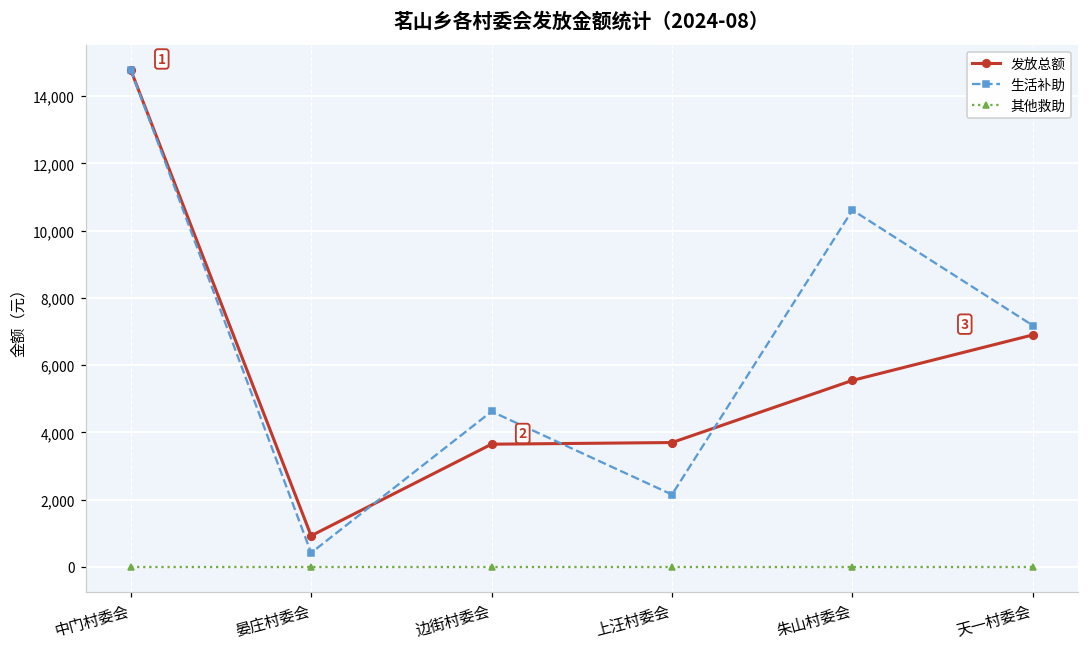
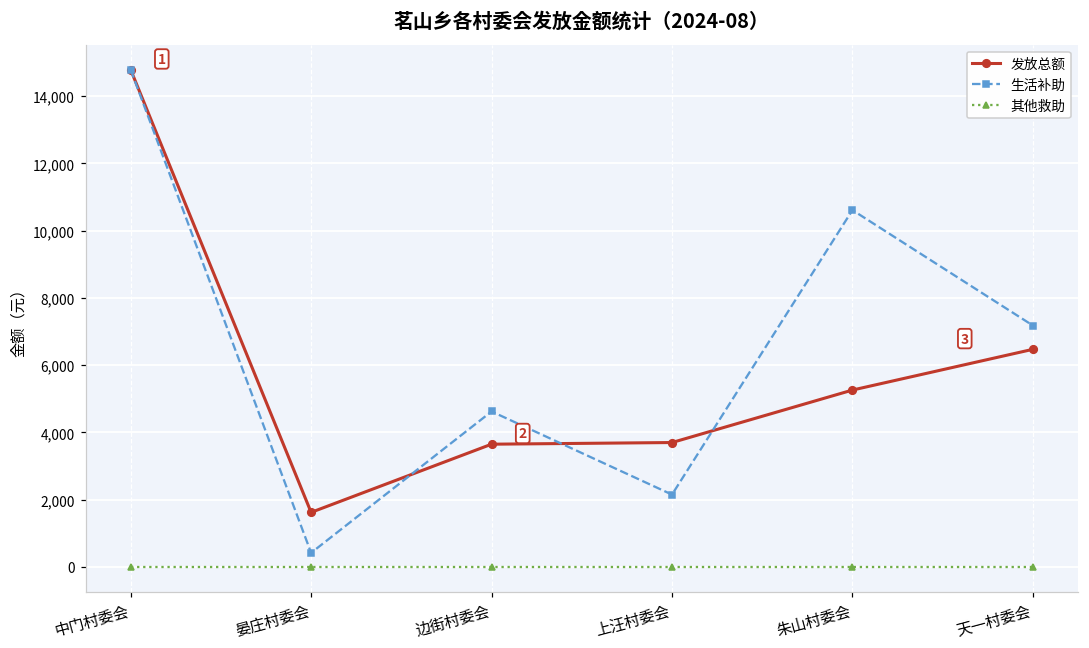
发放总额, 晏庄村委会: 900 -> 1,600
发放总额, 朱山村委会: 5,500 -> 5,300
发放总额, 天一村委会: 6,900 -> 6,500
